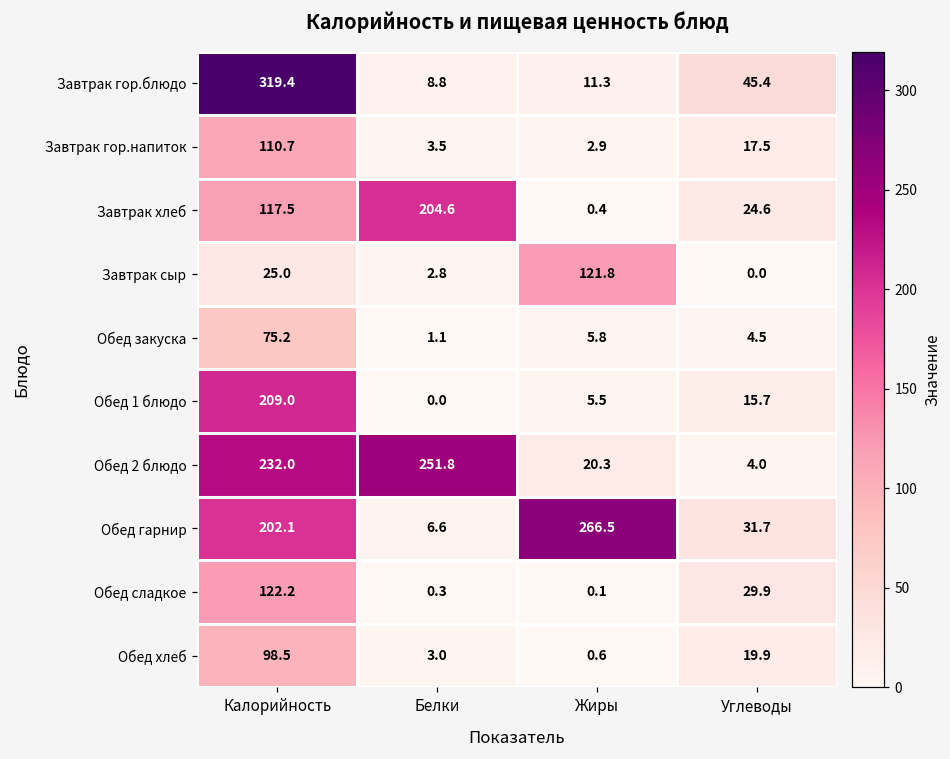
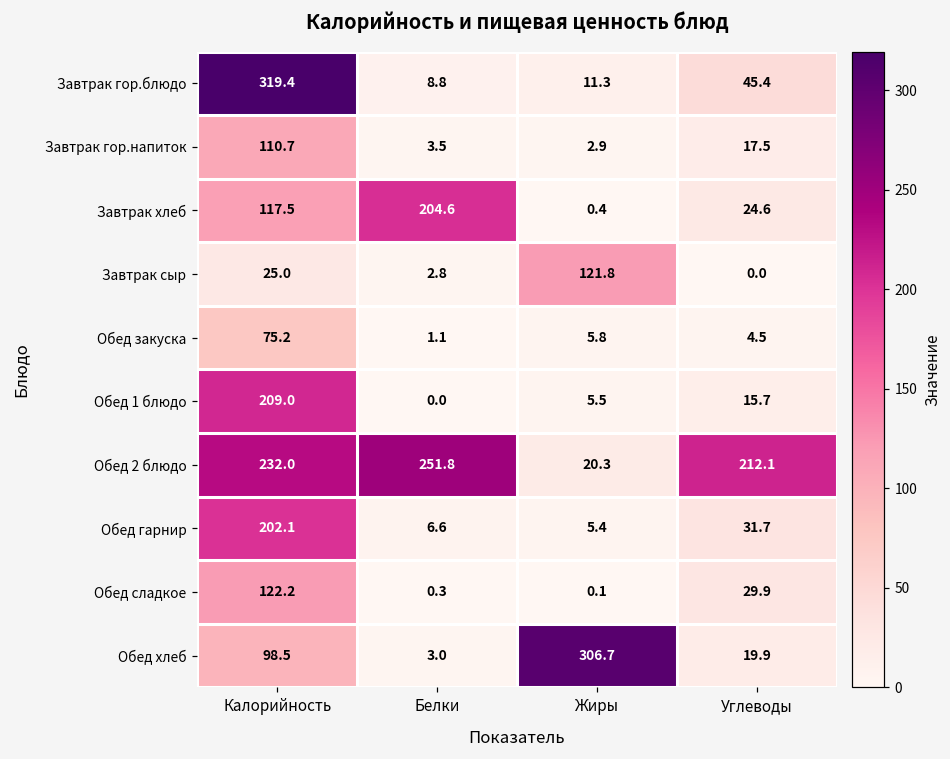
Обед 2 блюдо, Углеводы: 4.0 -> 212.1
Обед гарнир, Жиры: 266.5 -> 5.4
Обед хлеб, Жиры: 0.6 -> 306.7
